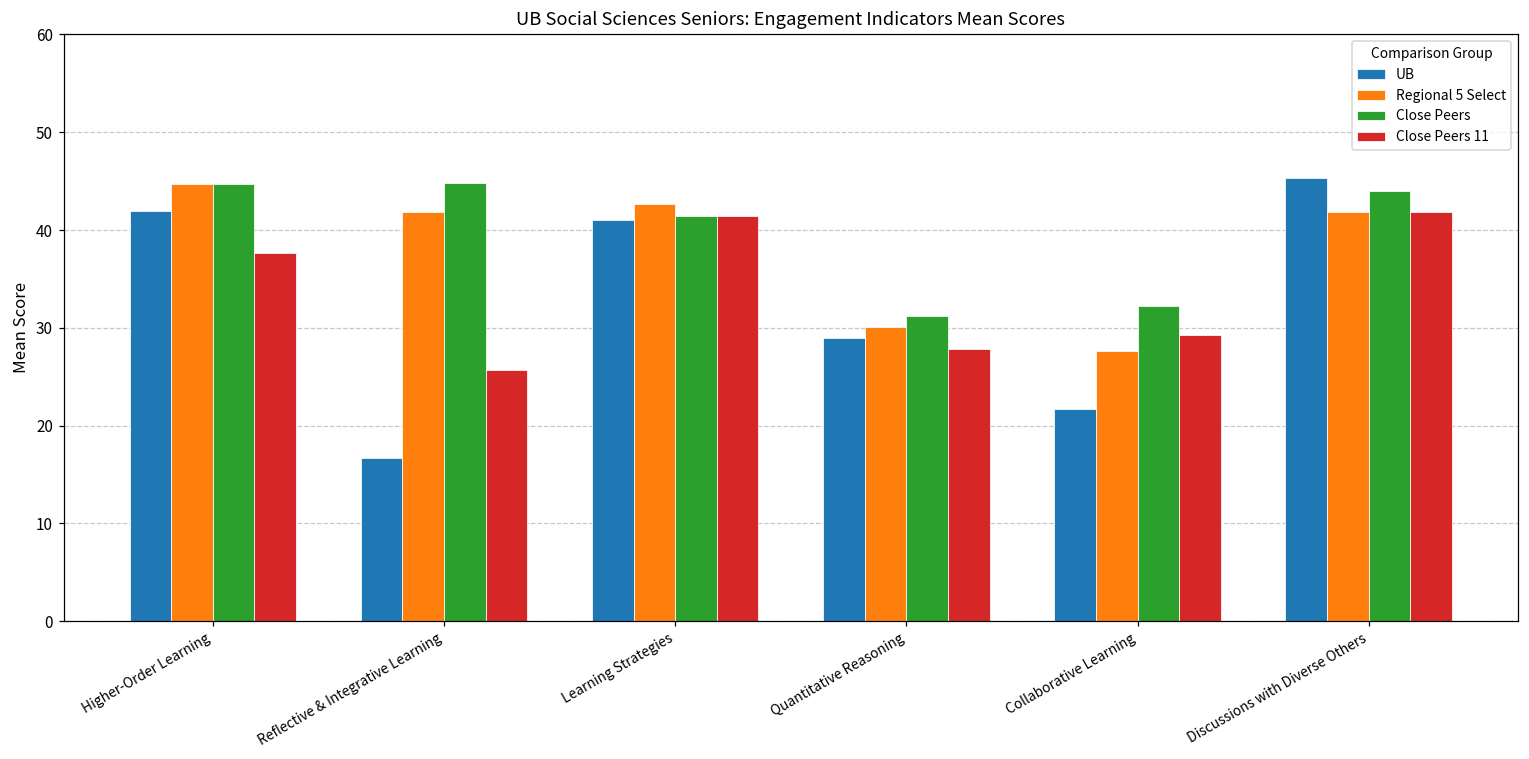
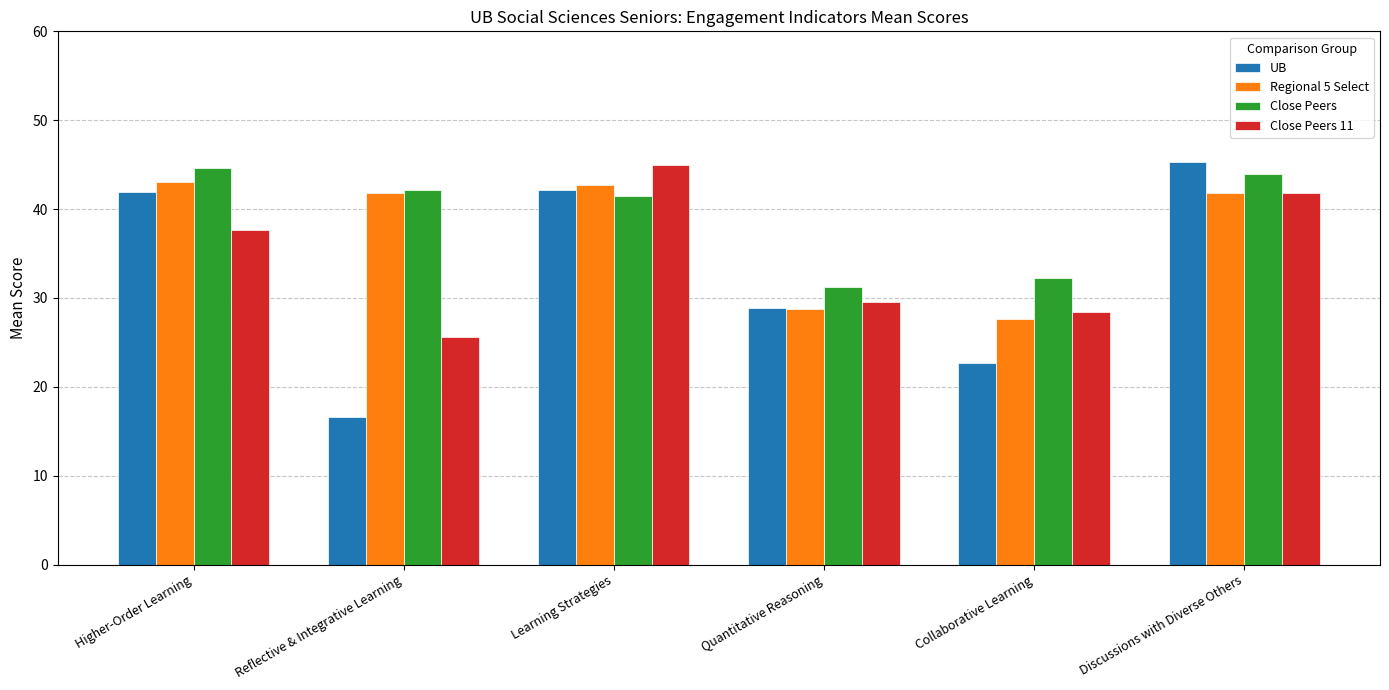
Regional 5 Select, Higher-Order Learning: 45 -> 43
Close Peers, Reflective & Integrative Learning: 45 -> 42
UB, Learning Strategies: 41 -> 42
Close Peers 11, Learning Strategies: 41 -> 45
Regional 5 Select, Quantitative Reasoning: 30 -> 29
Close Peers 11, Quantitative Reasoning: 28 -> 30
UB, Collaborative Learning: 22 -> 23
Close Peers 11, Collaborative Learning: 29 -> 28
